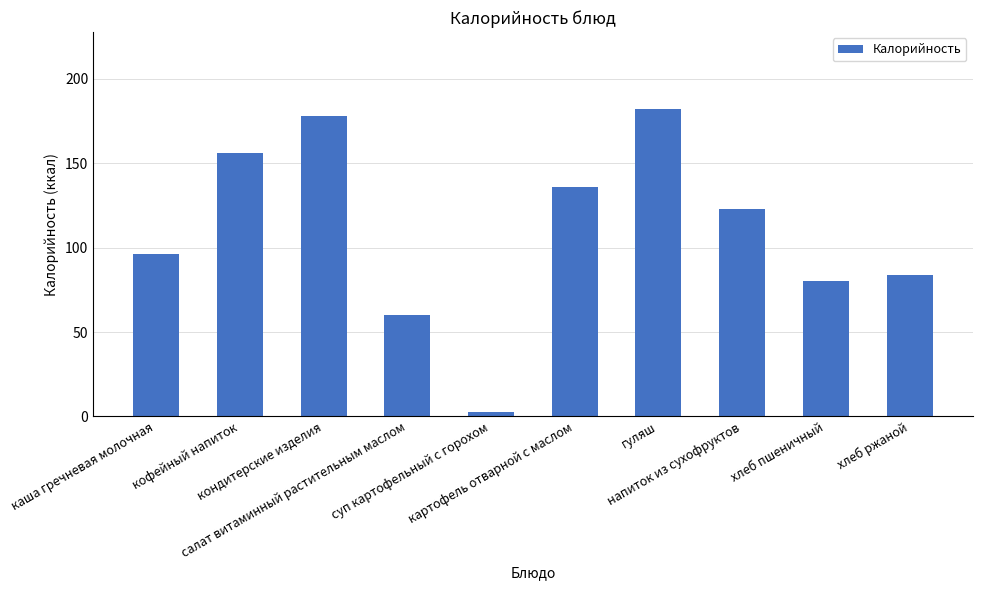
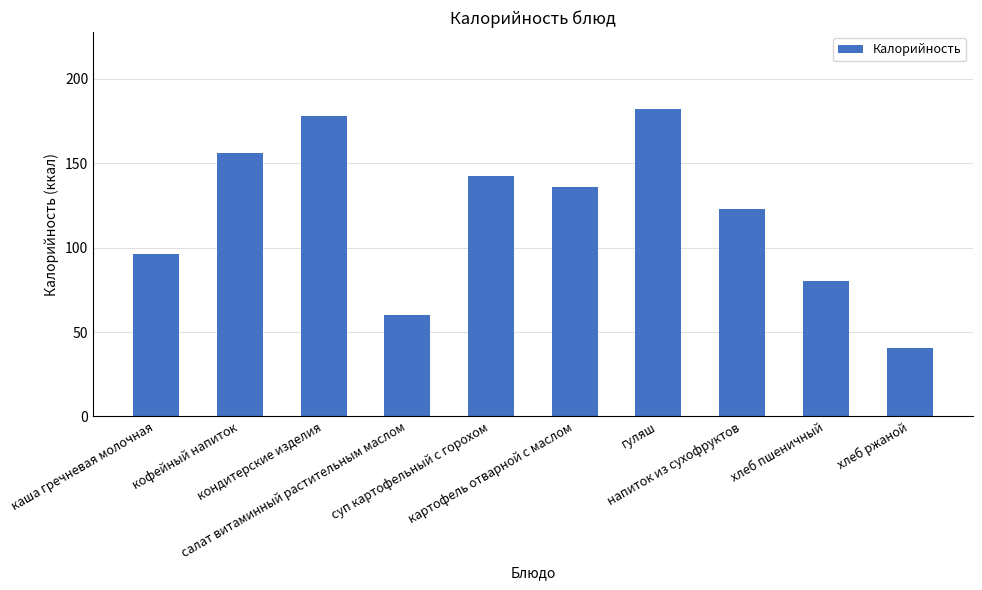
суп картофельный с горохом: 3 -> 142
хлеб ржаной: 84 -> 41
